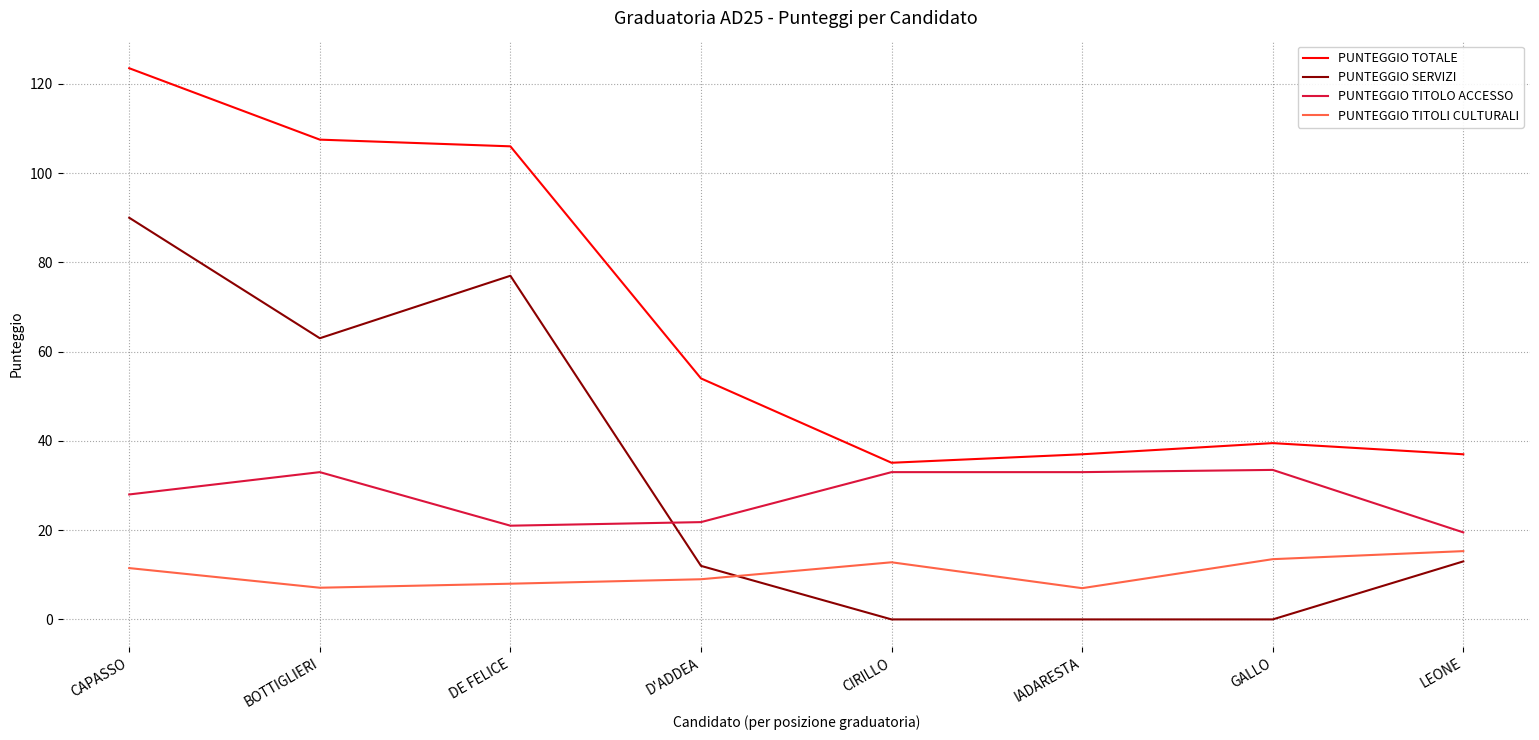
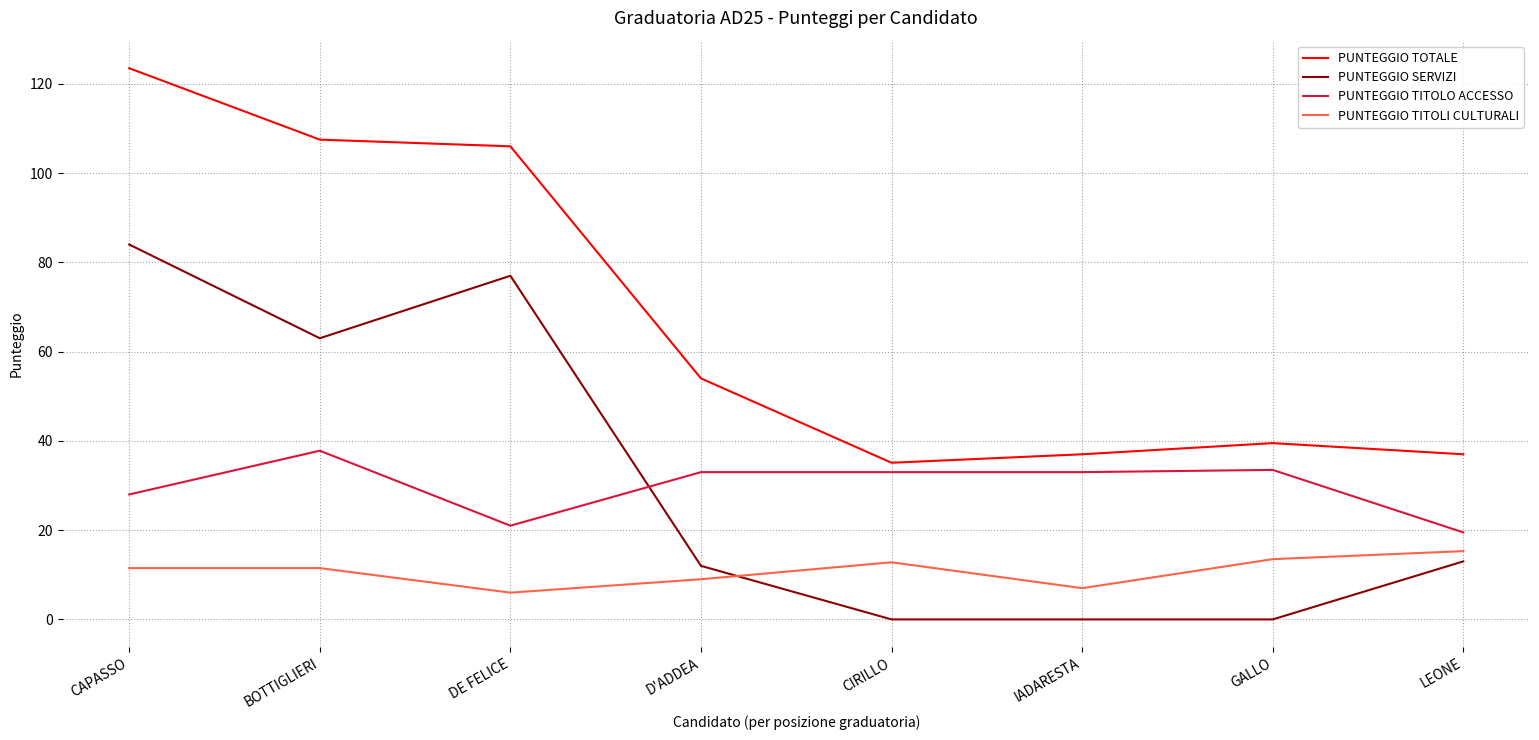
PUNTEGGIO SERVIZI, CAPASSO: 90 -> 84
PUNTEGGIO TITOLO ACCESSO, BOTTIGLIERI: 33 -> 38
PUNTEGGIO TITOLI CULTURALI, BOTTIGLIERI: 7 -> 12
PUNTEGGIO TITOLI CULTURALI, DE FELICE: 8 -> 6
PUNTEGGIO TITOLO ACCESSO, D'ADDEA: 22 -> 33
